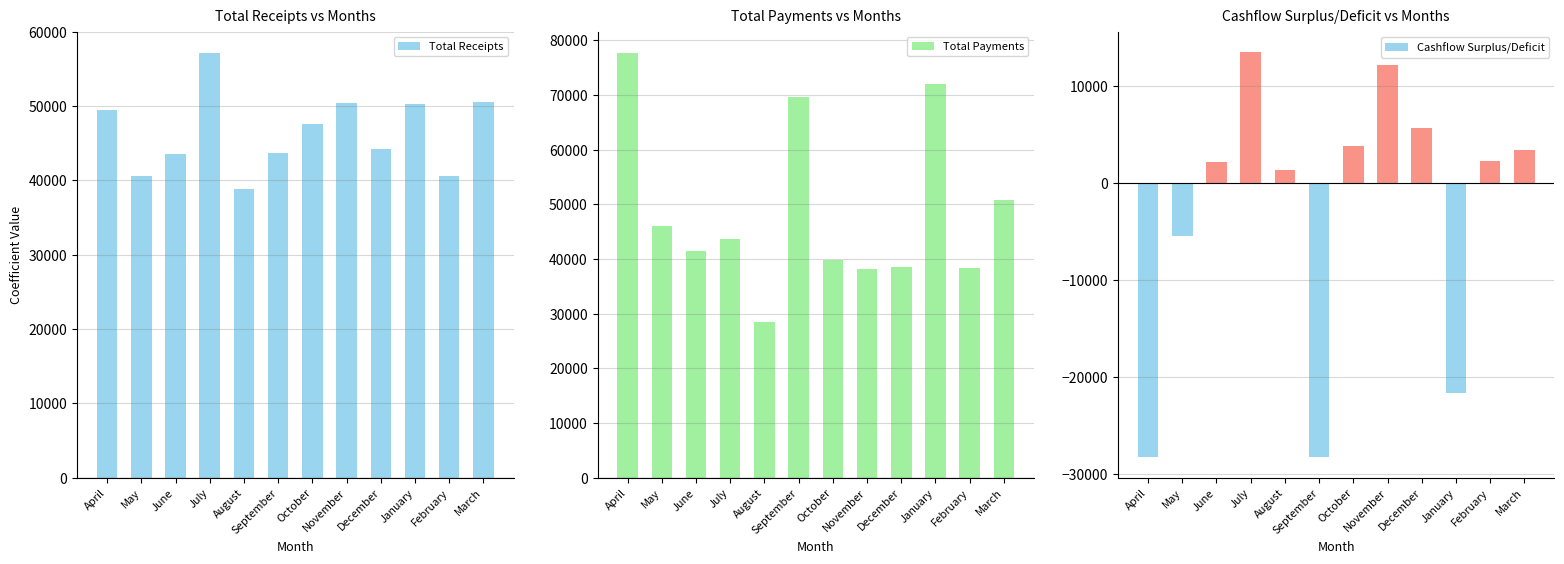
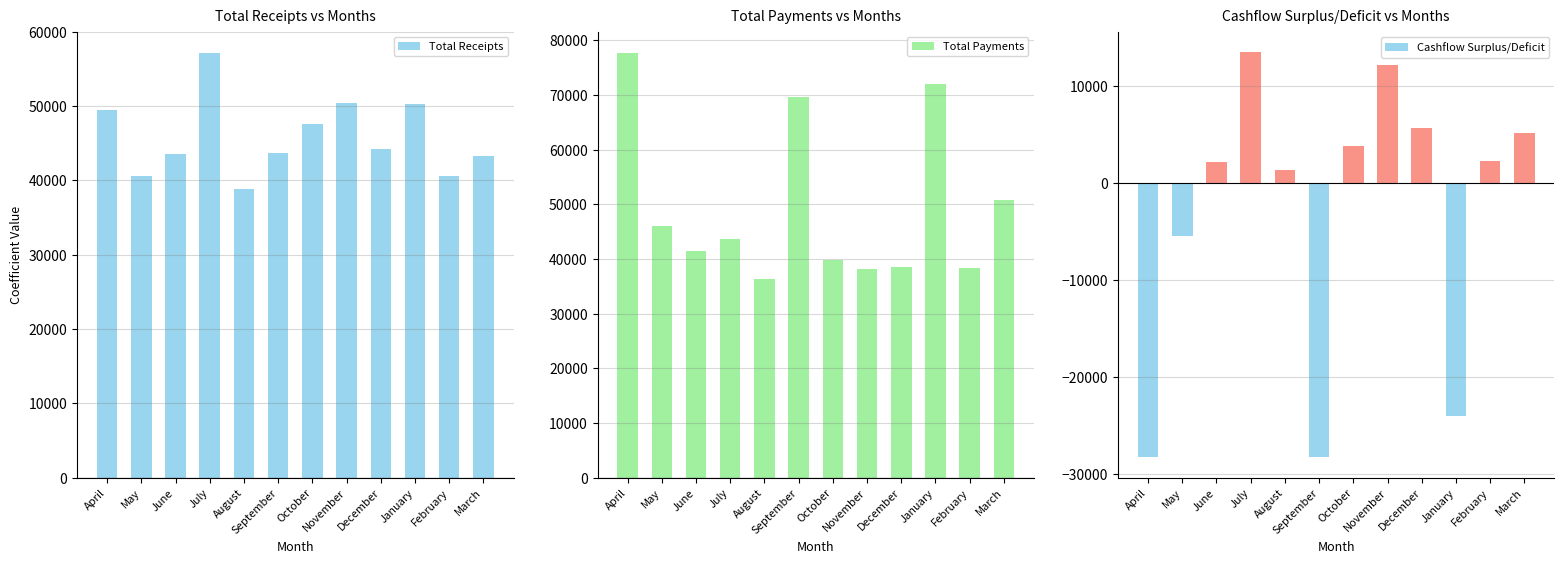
Total Receipts vs Months, March: 51000 -> 43000
Total Payments vs Months, August: 29000 -> 36000
Cashflow Surplus/Deficit vs Months, January: -22000 -> -24000
Cashflow Surplus/Deficit vs Months, March: 3000 -> 5000
